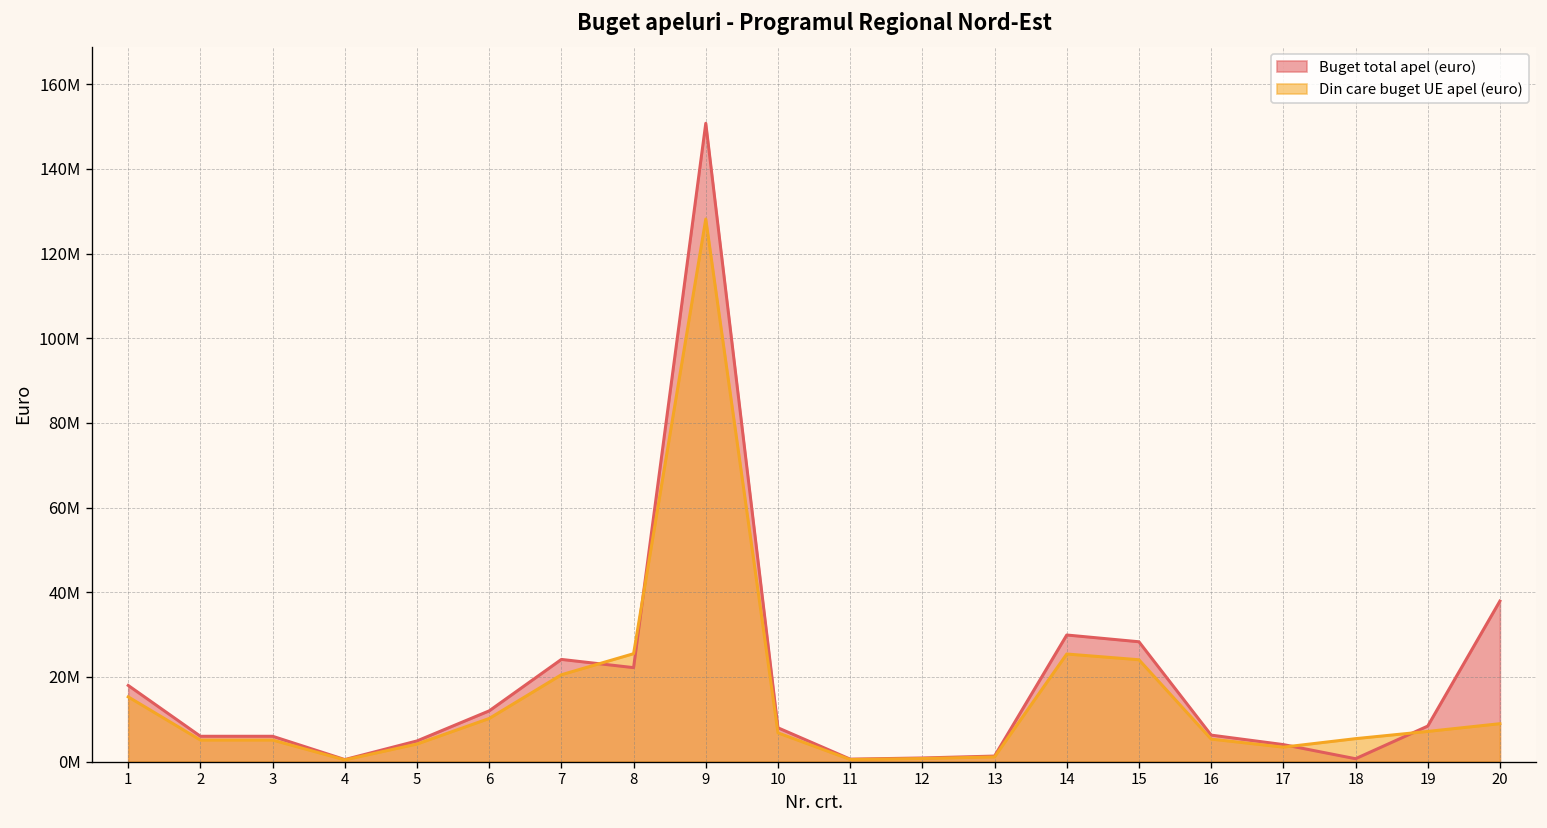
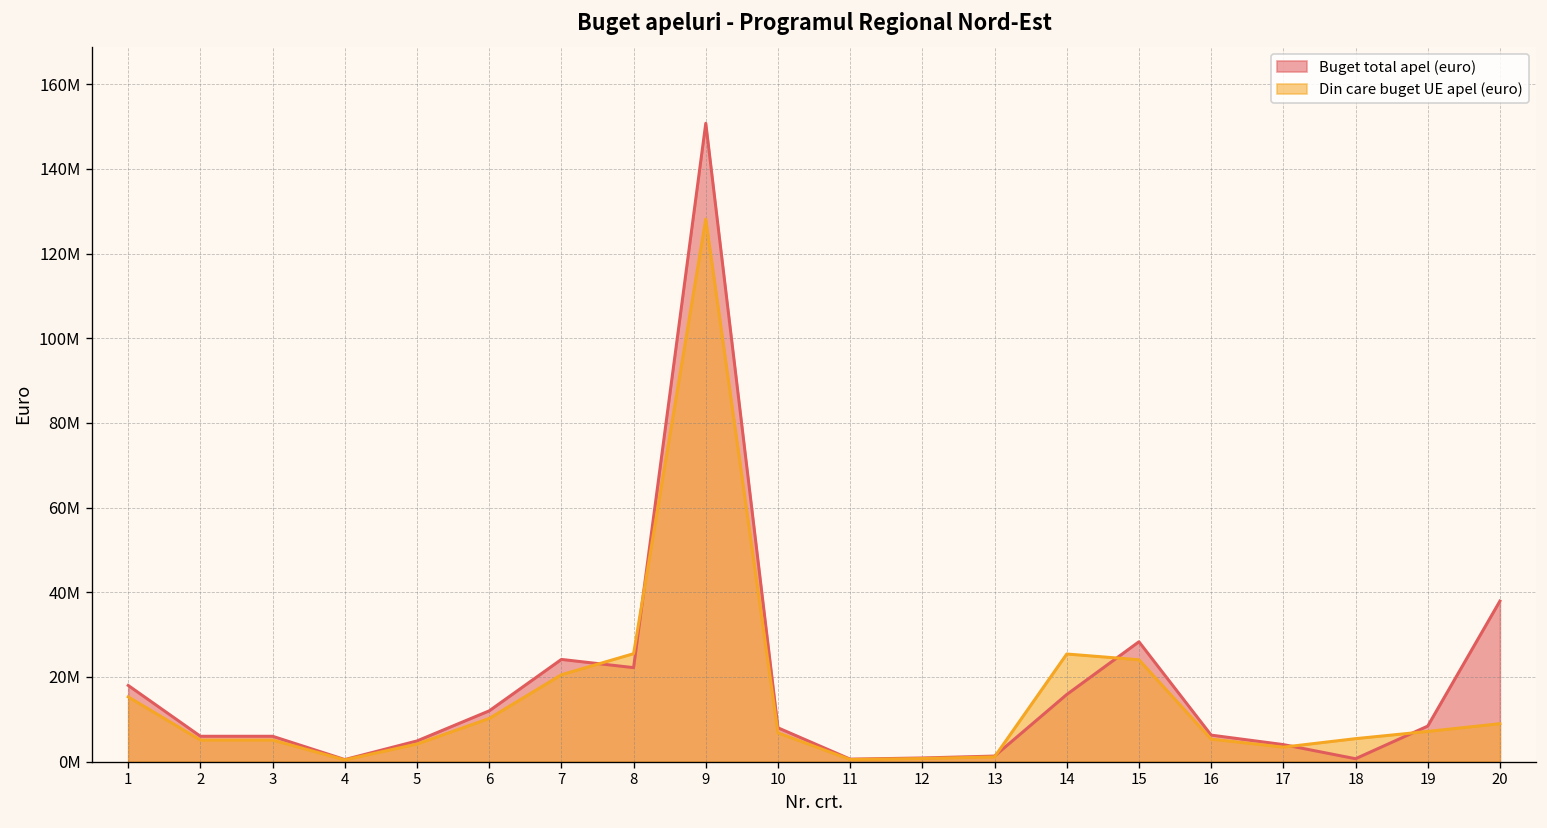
Buget total apel (euro), 14: 30000000 -> 16000000
